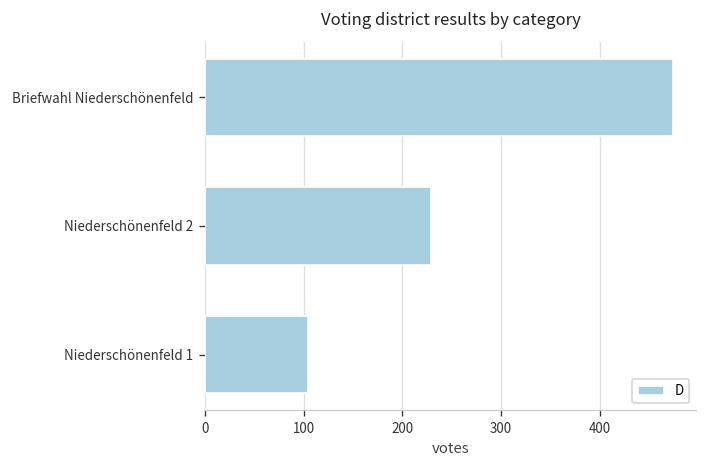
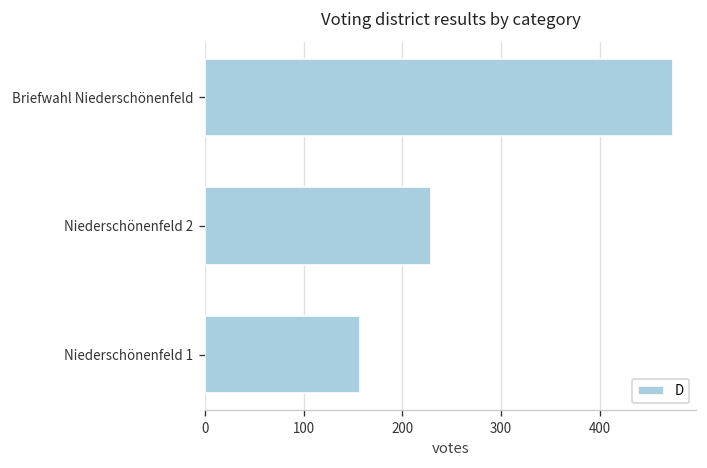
Niederschönenfeld 1: 100 -> 160
